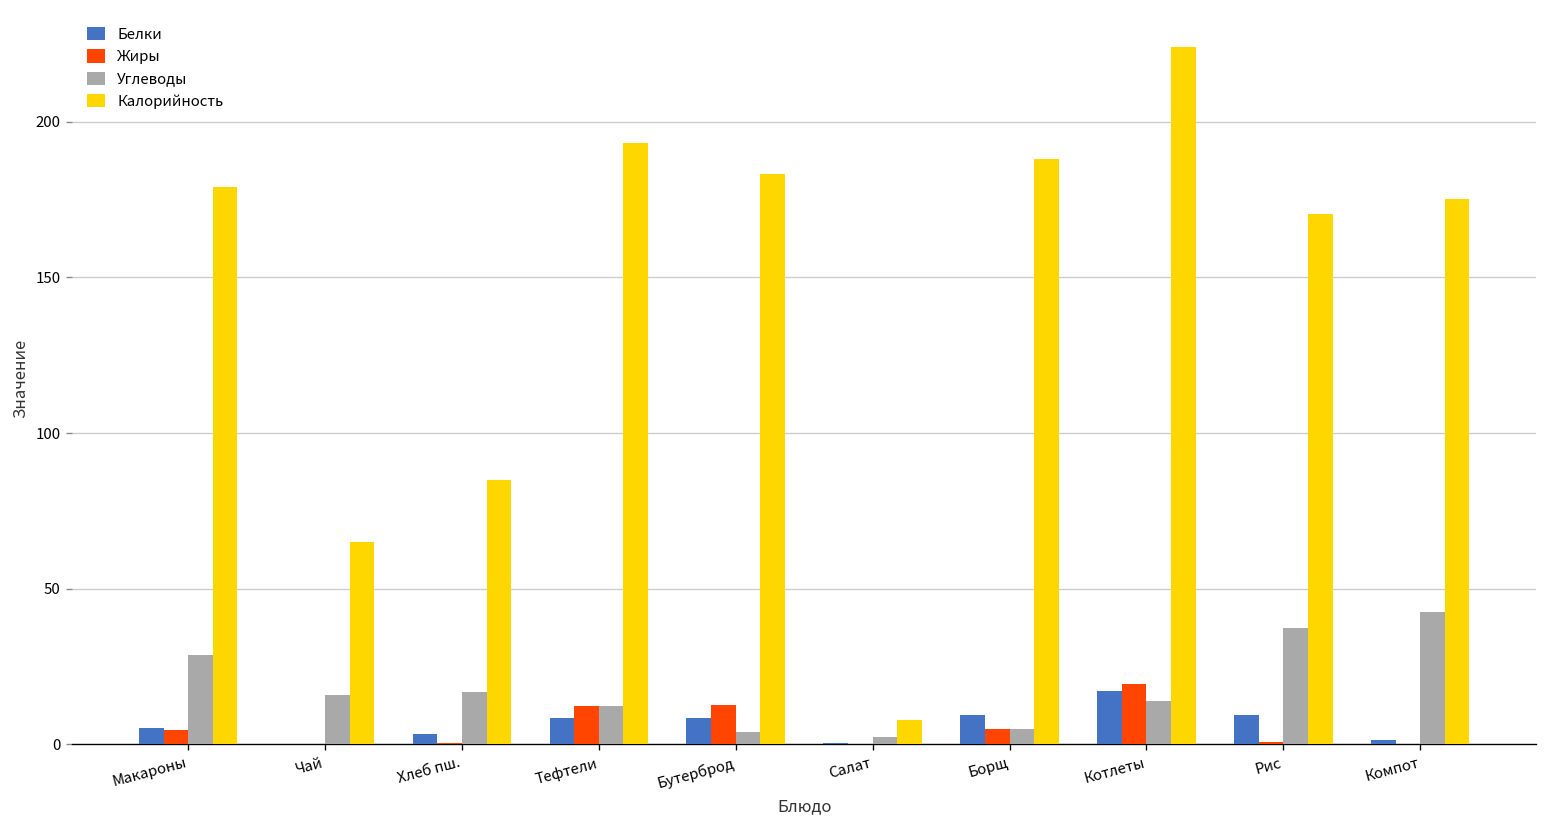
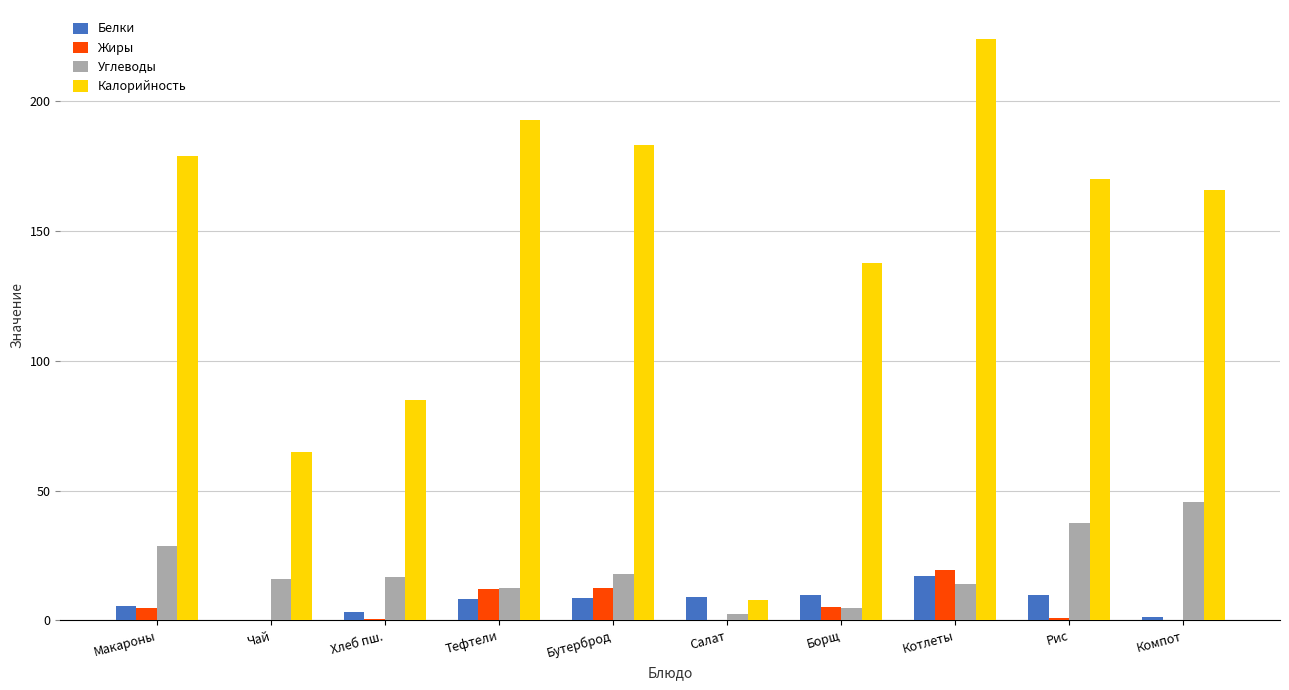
Углеводы, Бутерброд: 4 -> 18
Белки, Салат: 0 -> 9
Калорийность, Борщ: 188 -> 138
Углеводы, Компот: 43 -> 46
Калорийность, Компот: 175 -> 166
